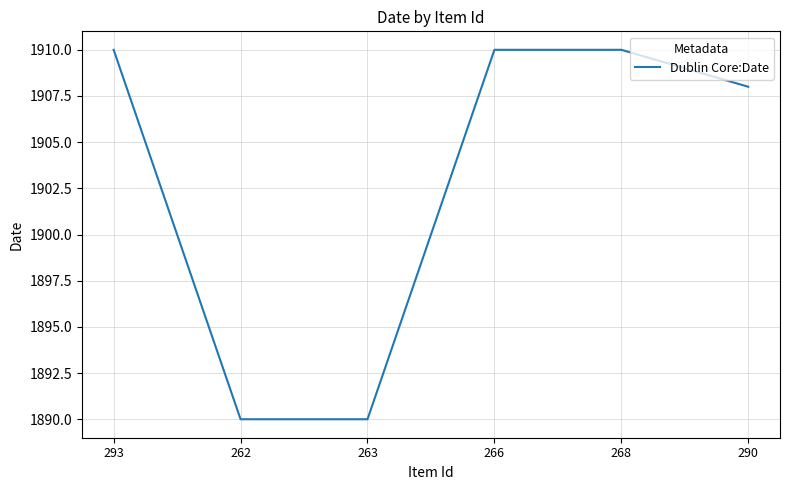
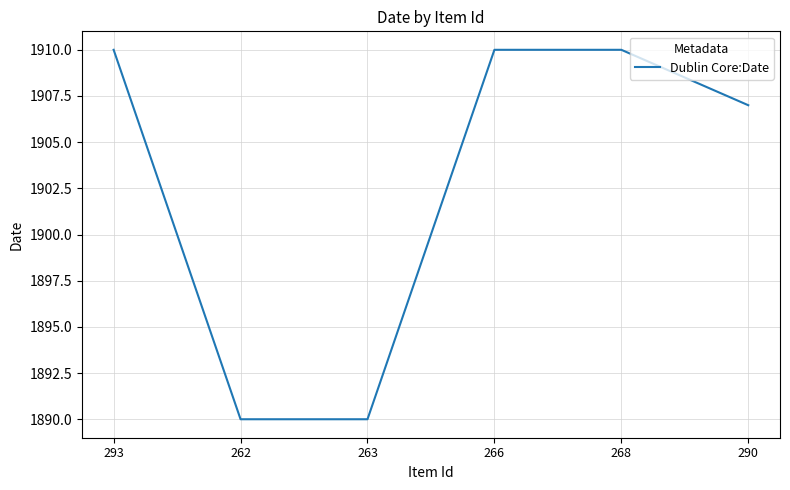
290: 1908 -> 1907
